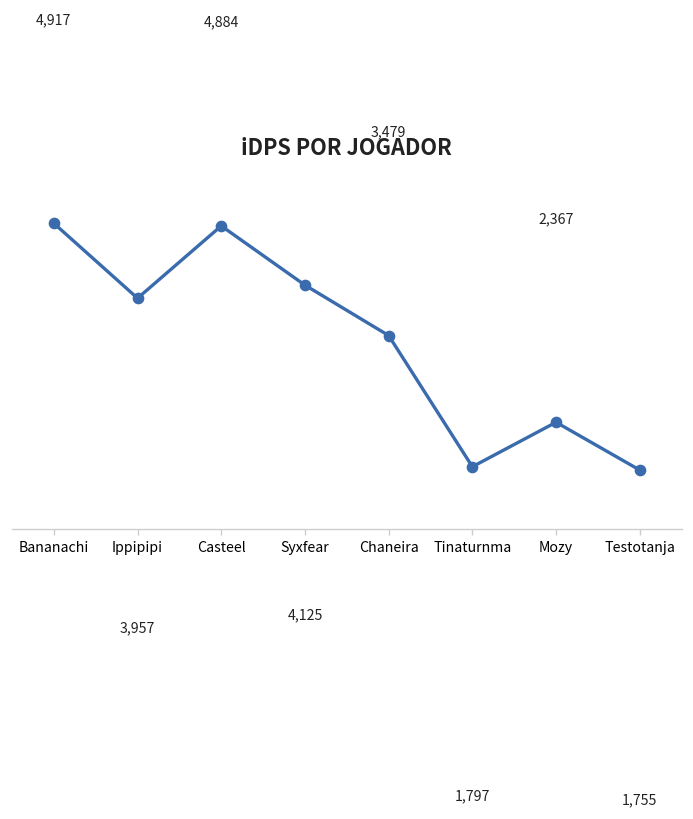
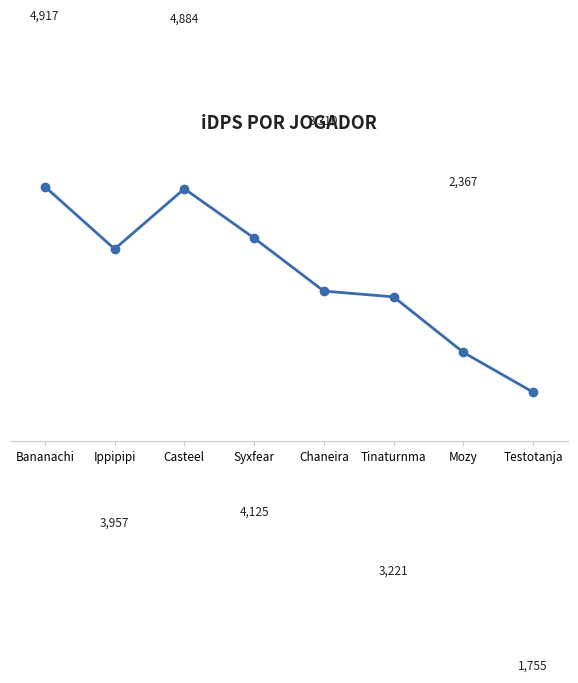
Chaneira: 3,479 -> 3,310
Tinaturnma: 1,797 -> 3,221
